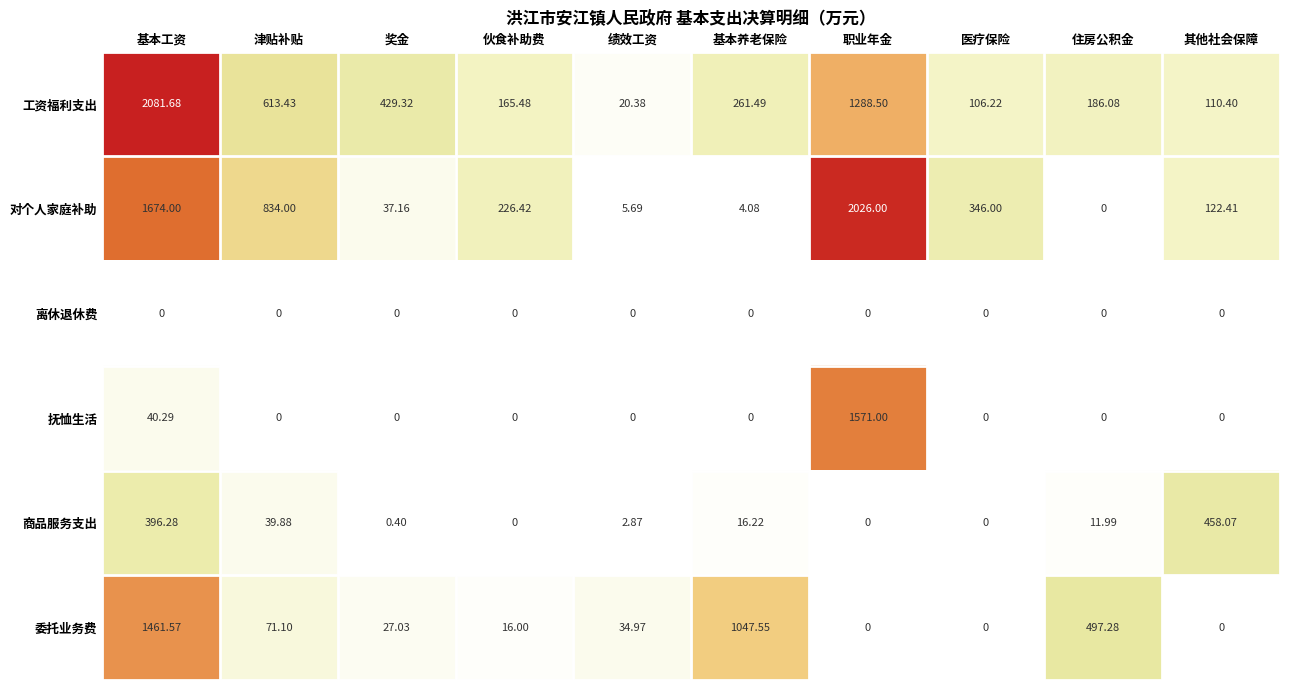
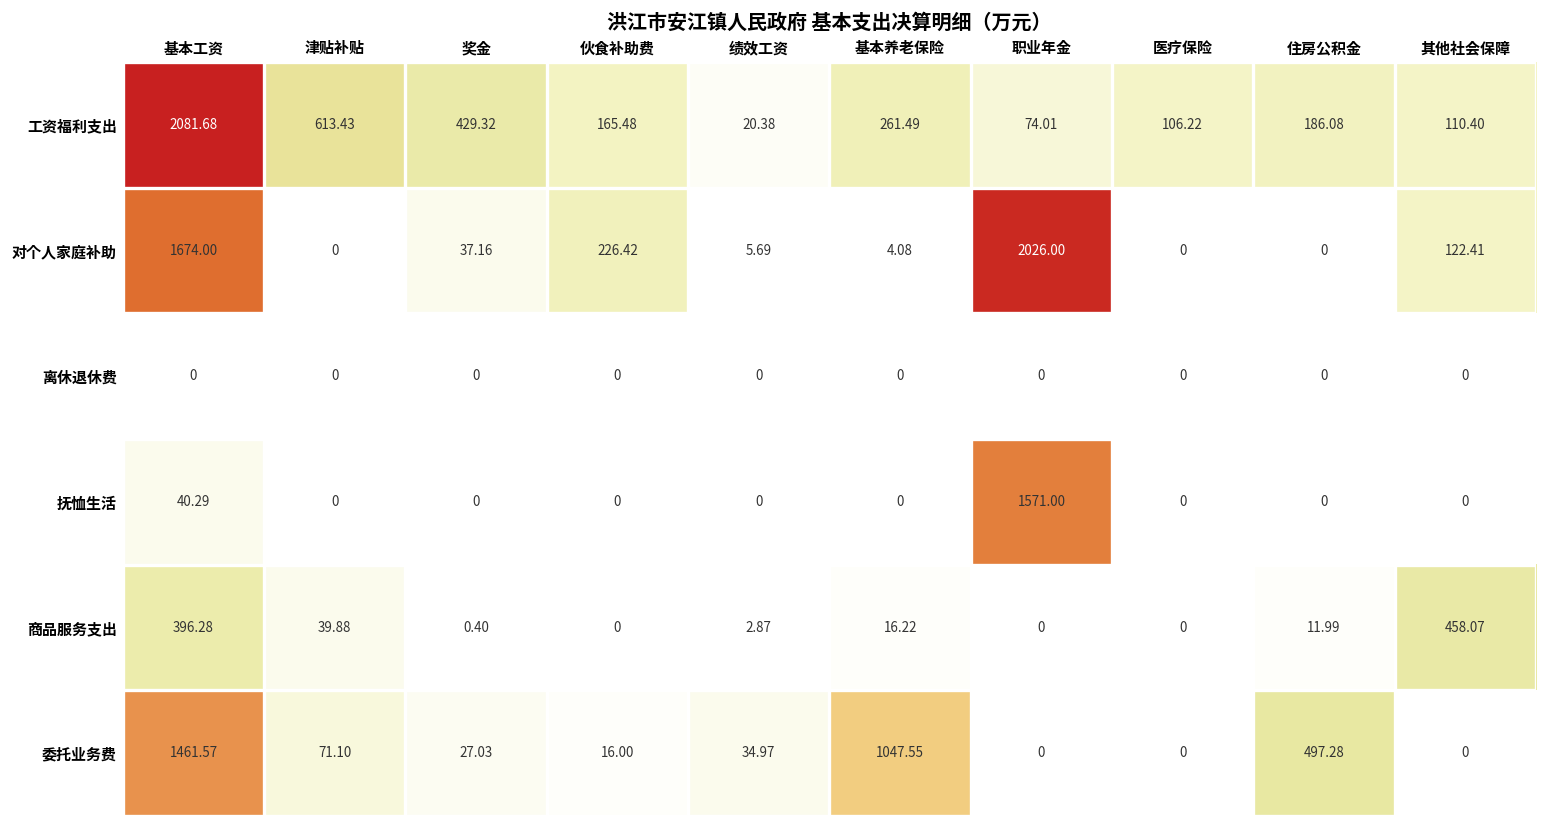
工资福利支出, 职业年金: 1288.50 -> 74.01
对个人家庭补助, 津贴补贴: 834.00 -> 0
对个人家庭补助, 医疗保险: 346.00 -> 0
